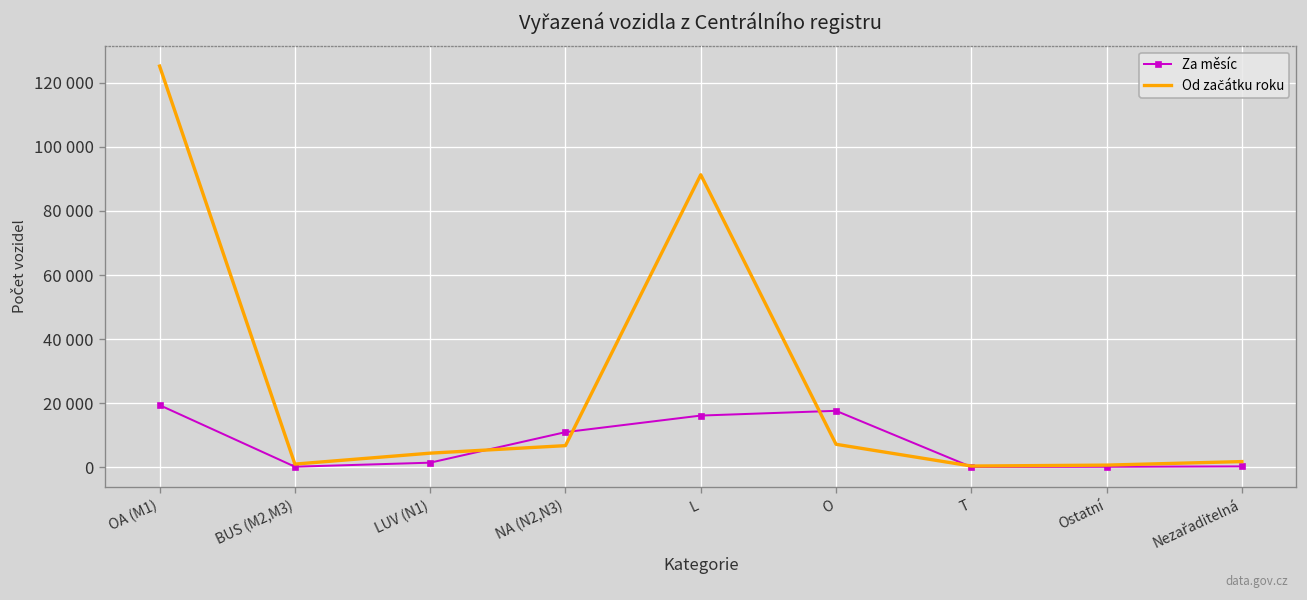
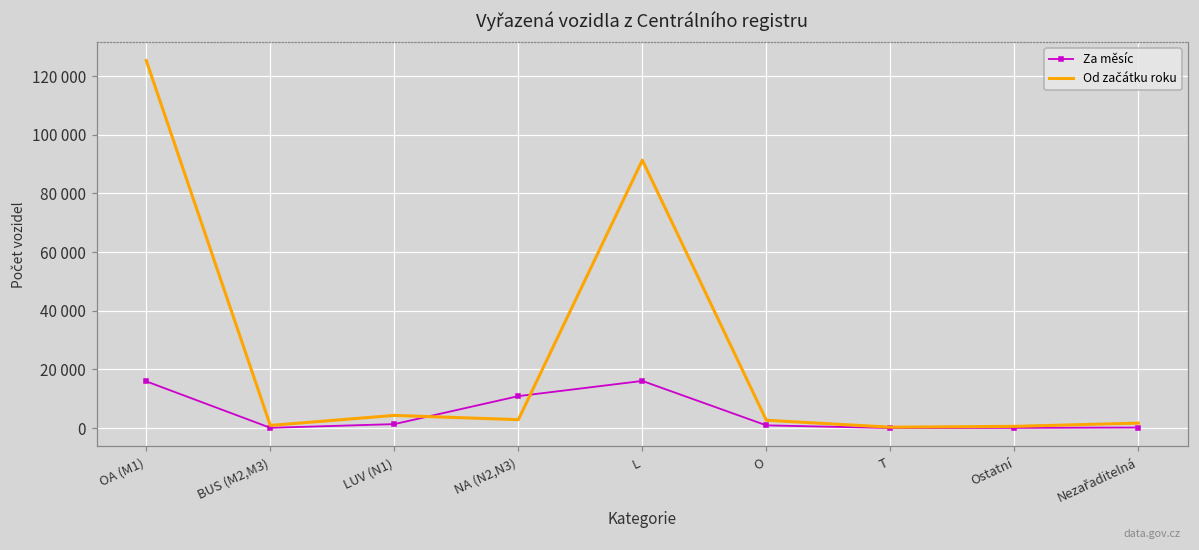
Za měsíc, OA (M1): 19000 -> 16000
Od začátku roku, NA (N2,N3): 7000 -> 3000
Za měsíc, O: 18000 -> 1000
Od začátku roku, O: 7000 -> 3000
